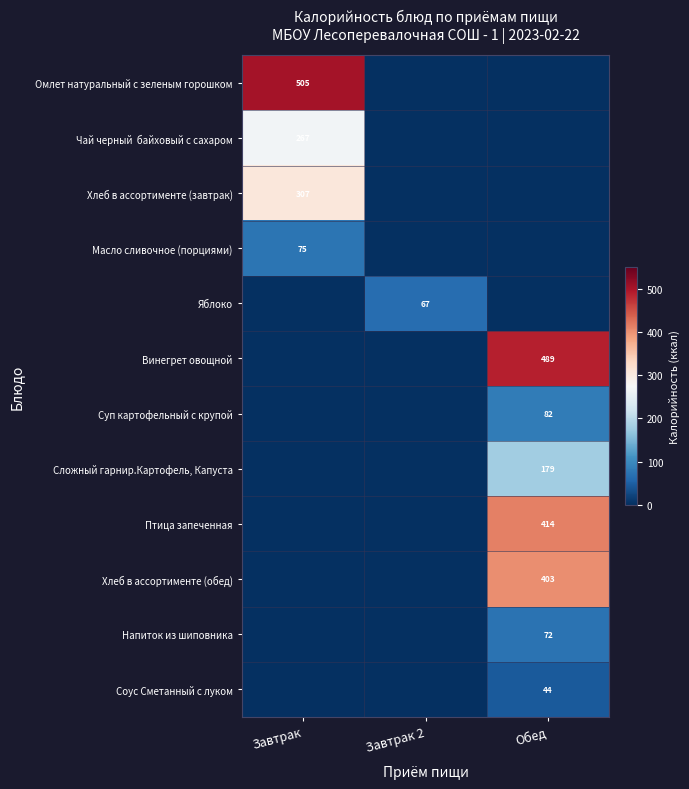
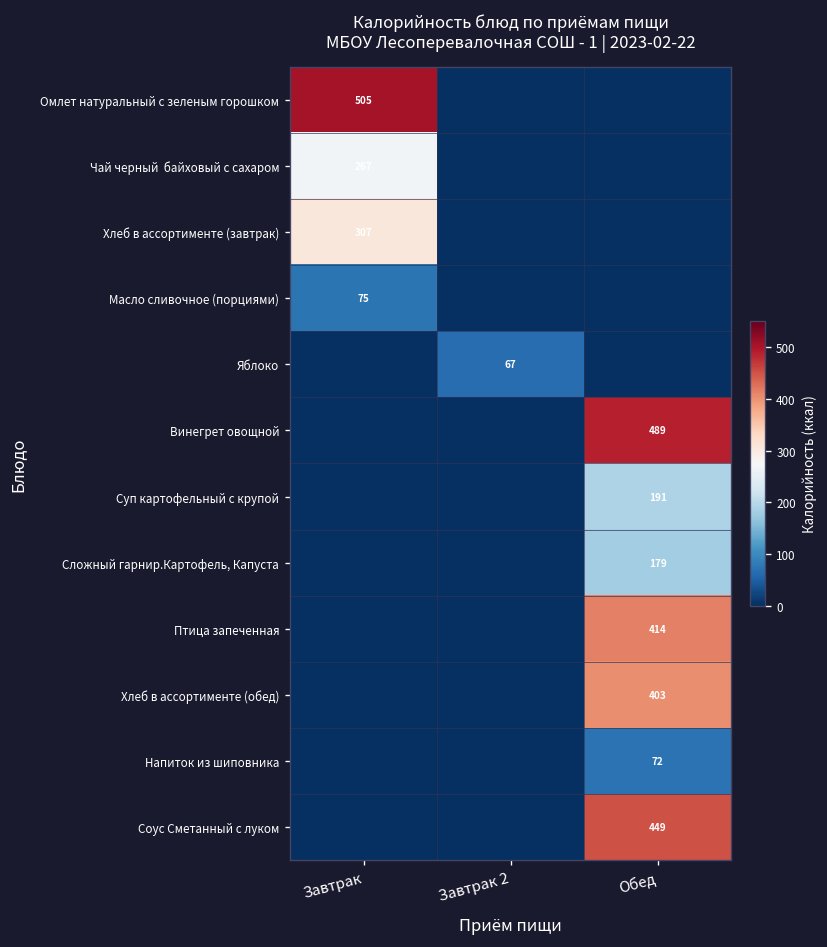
Суп картофельный с крупой, Обед: 82 -> 191
Соус Сметанный с луком, Обед: 44 -> 449
